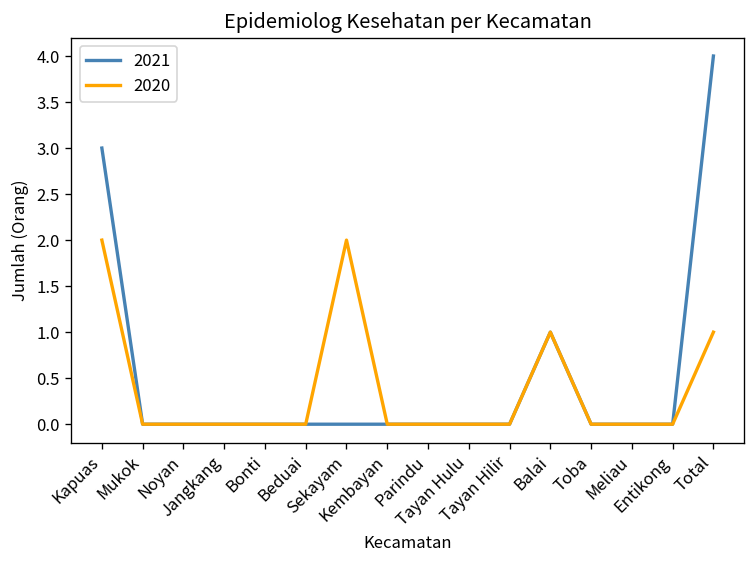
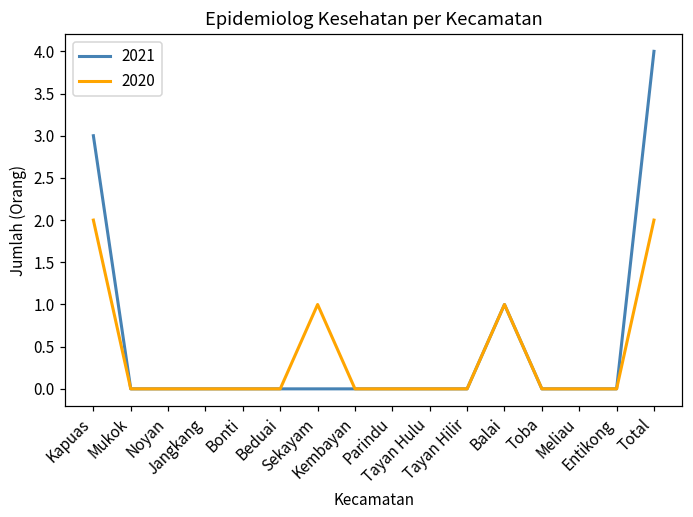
2020, Sekayam: 2 -> 1
2020, Total: 1 -> 2
